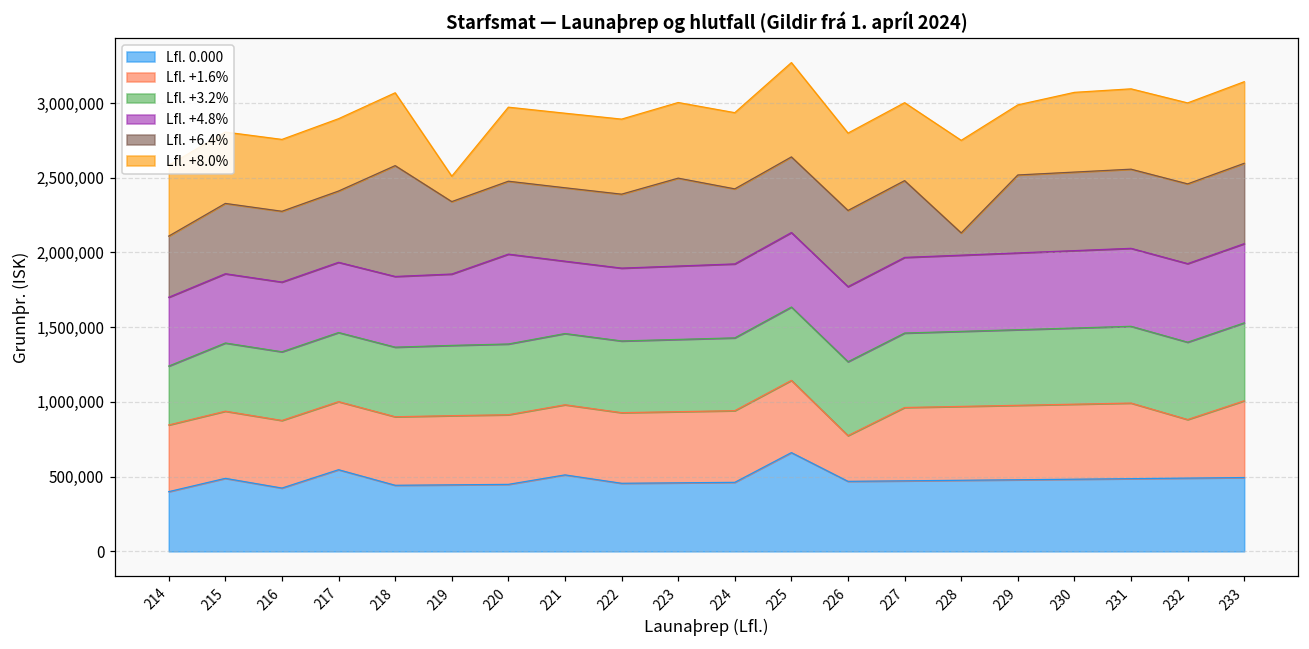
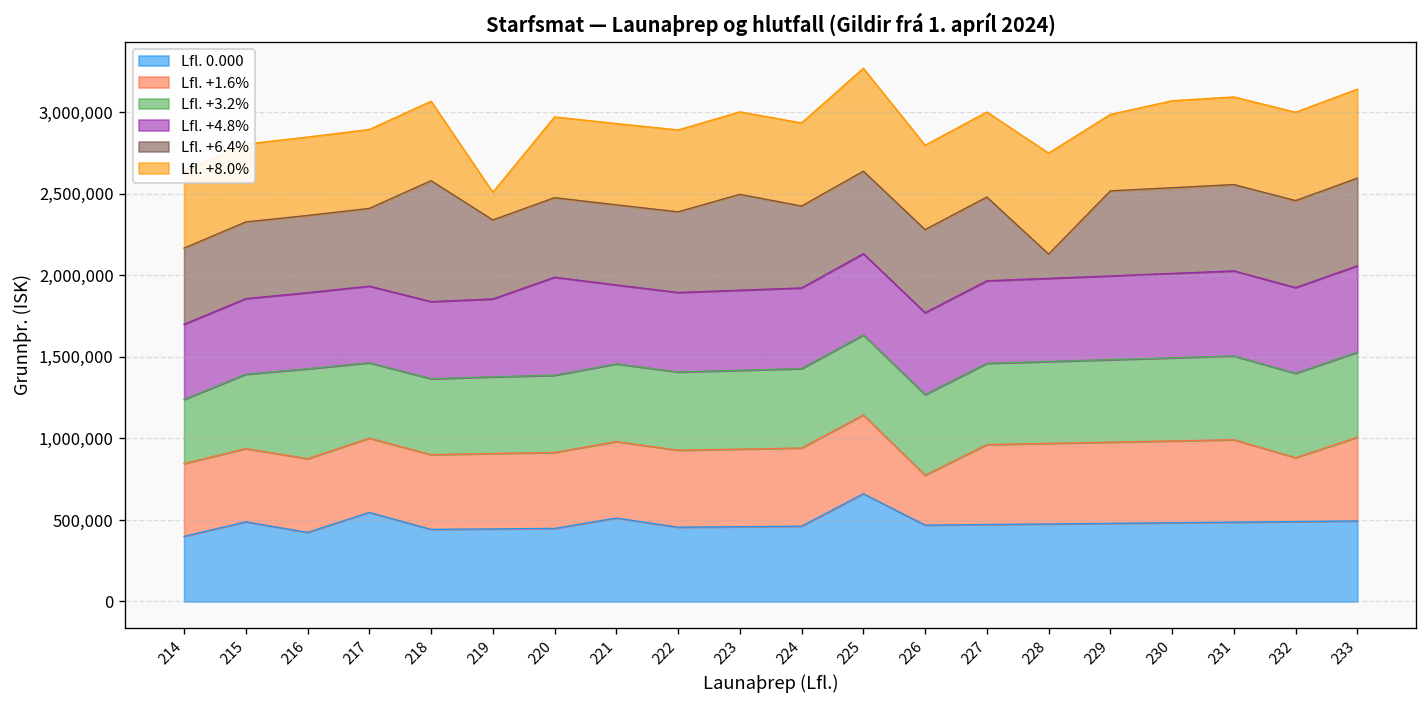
Lfl. +6.4%, 214: 410,000 -> 470,000
Lfl. +3.2%, 216: 460,000 -> 550,000
